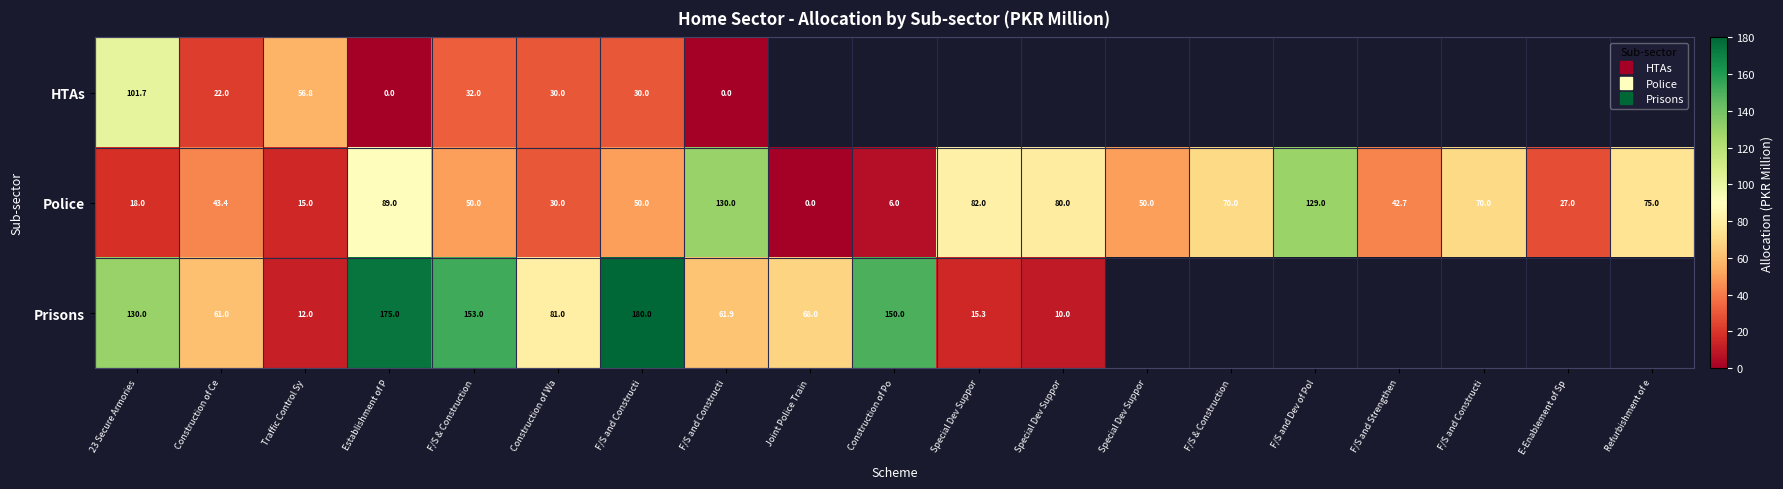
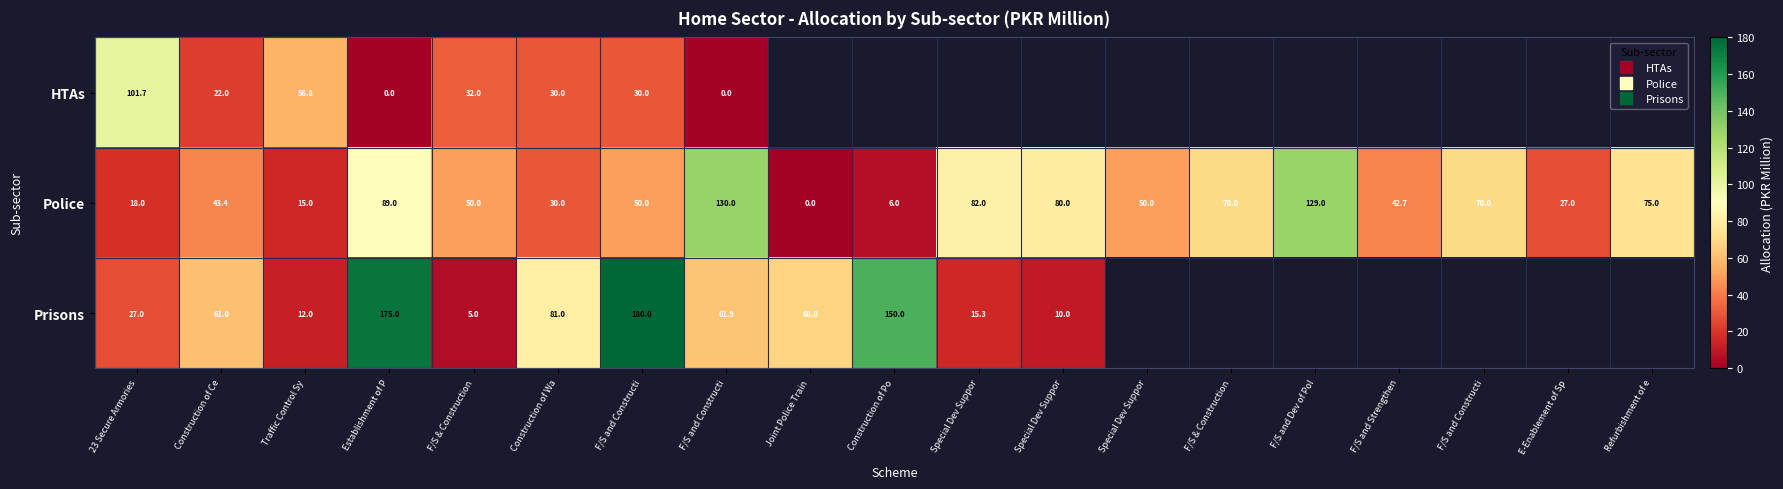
Prisons, 23 Secure Armories: 130.0 -> 27.0
Prisons, F/S & Construction: 153.0 -> 5.0
